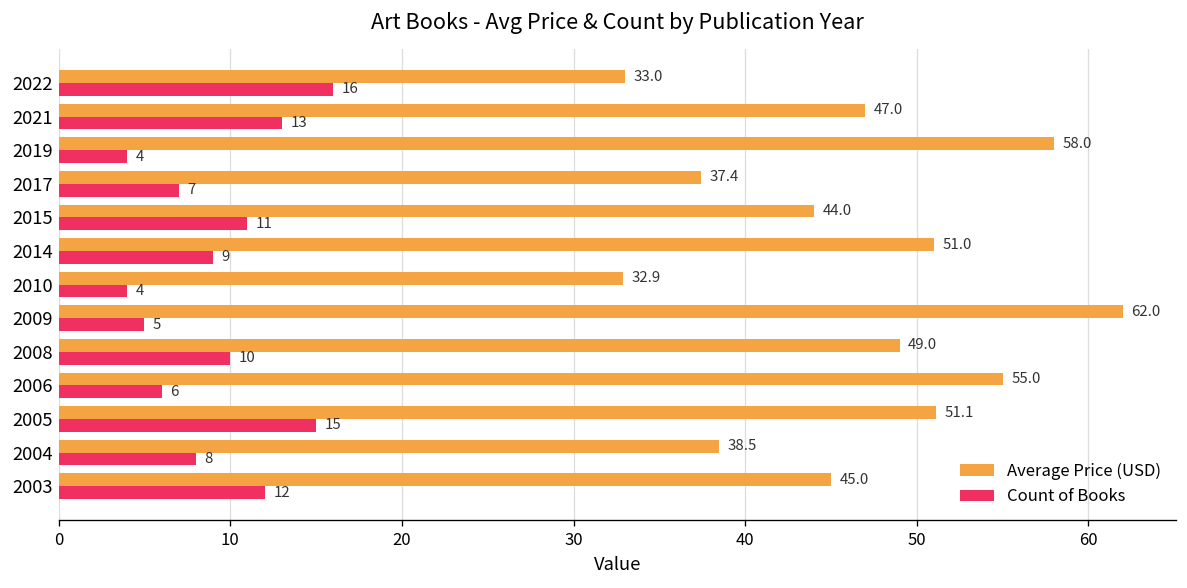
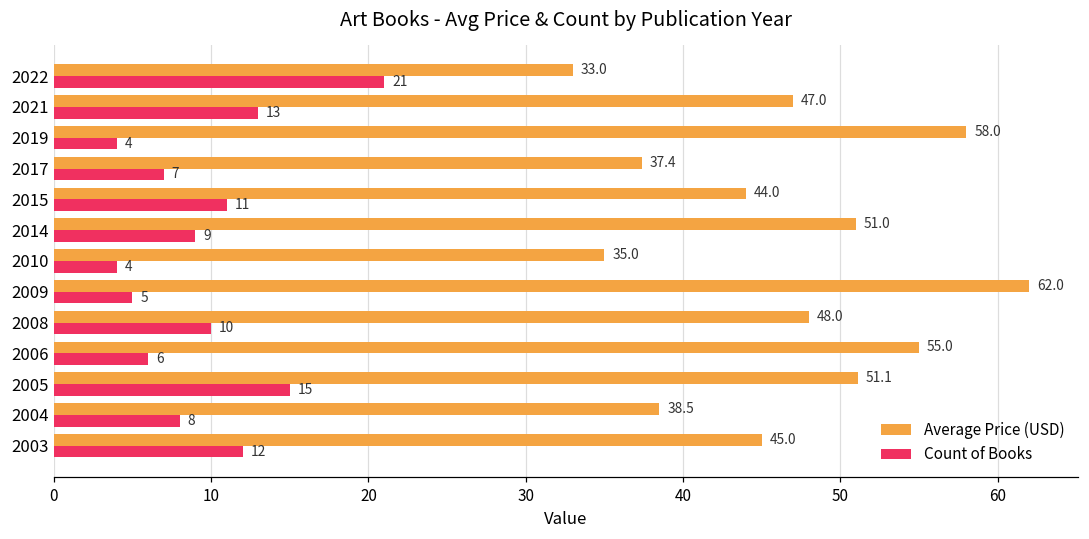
Count of Books, 2022: 16 -> 21
Average Price (USD), 2010: 32.9 -> 35.0
Average Price (USD), 2008: 49.0 -> 48.0
